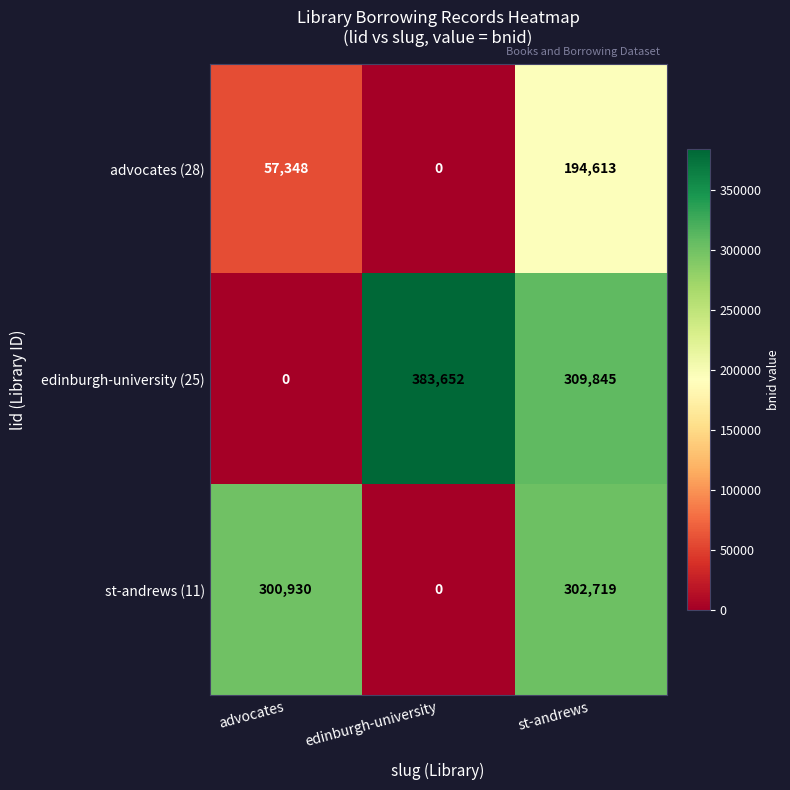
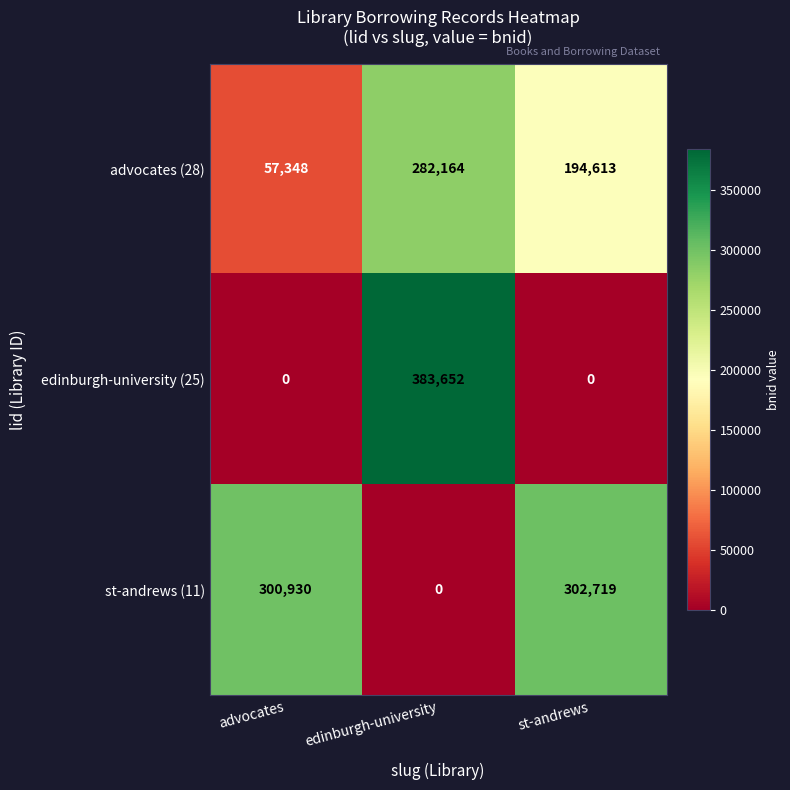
advocates (28), edinburgh-university: 0 -> 282,164
edinburgh-university (25), st-andrews: 309,845 -> 0
